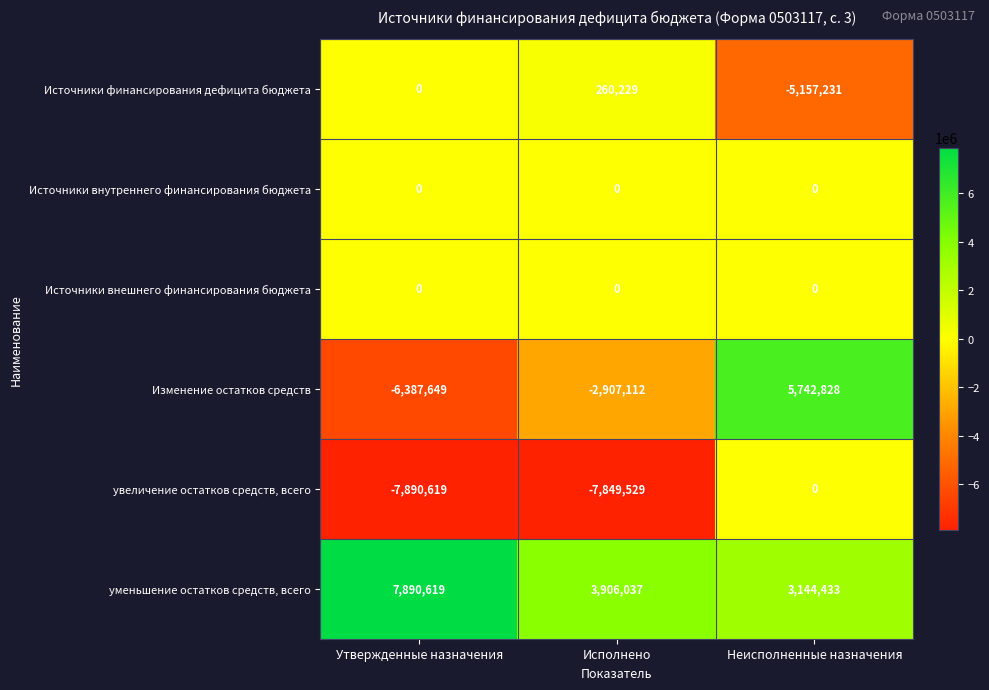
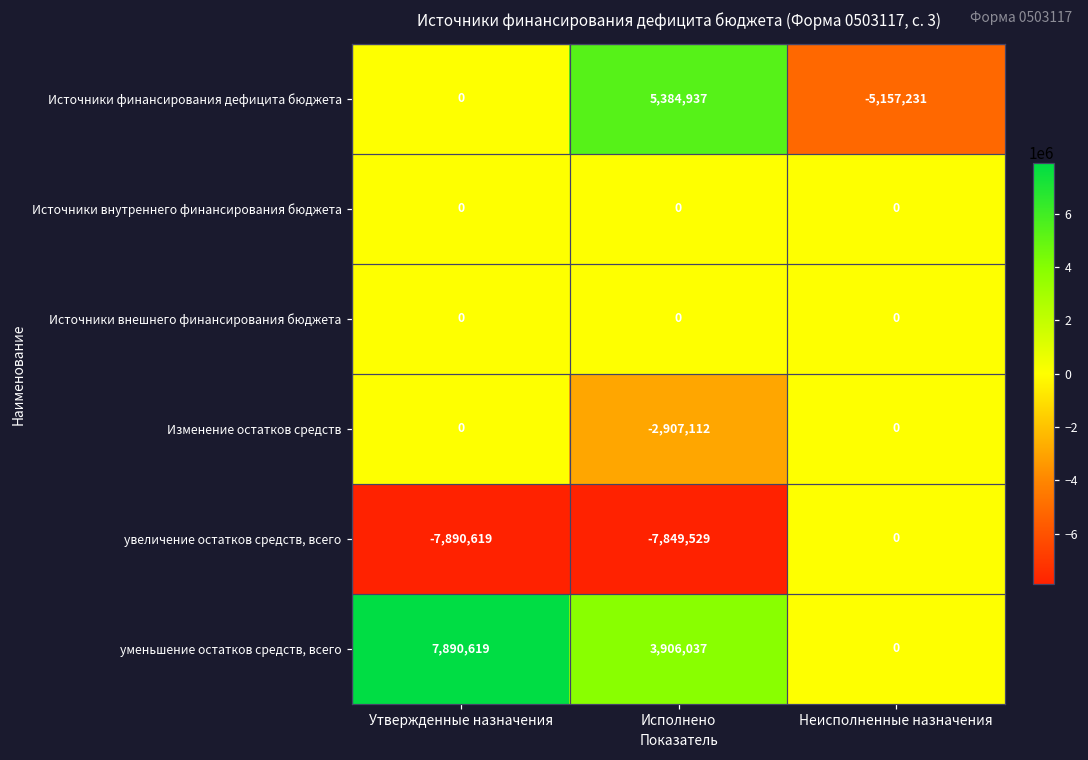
Источники финансирования дефицита бюджета, Исполнено: 260,229 -> 5,384,937
Изменение остатков средств, Утвержденные назначения: -6,387,649 -> 0
Изменение остатков средств, Неисполненные назначения: 5,742,828 -> 0
уменьшение остатков средств, всего, Неисполненные назначения: 3,144,433 -> 0
